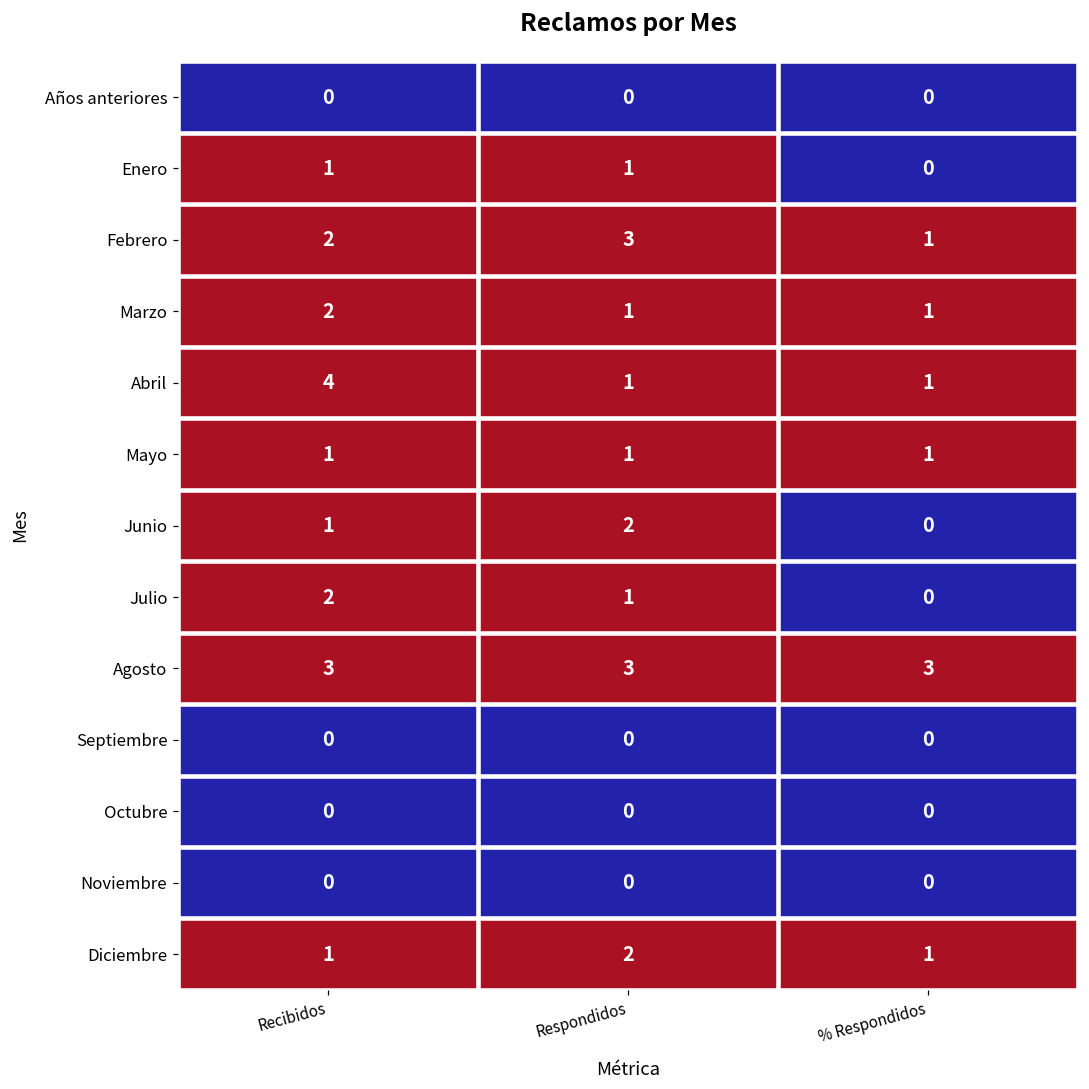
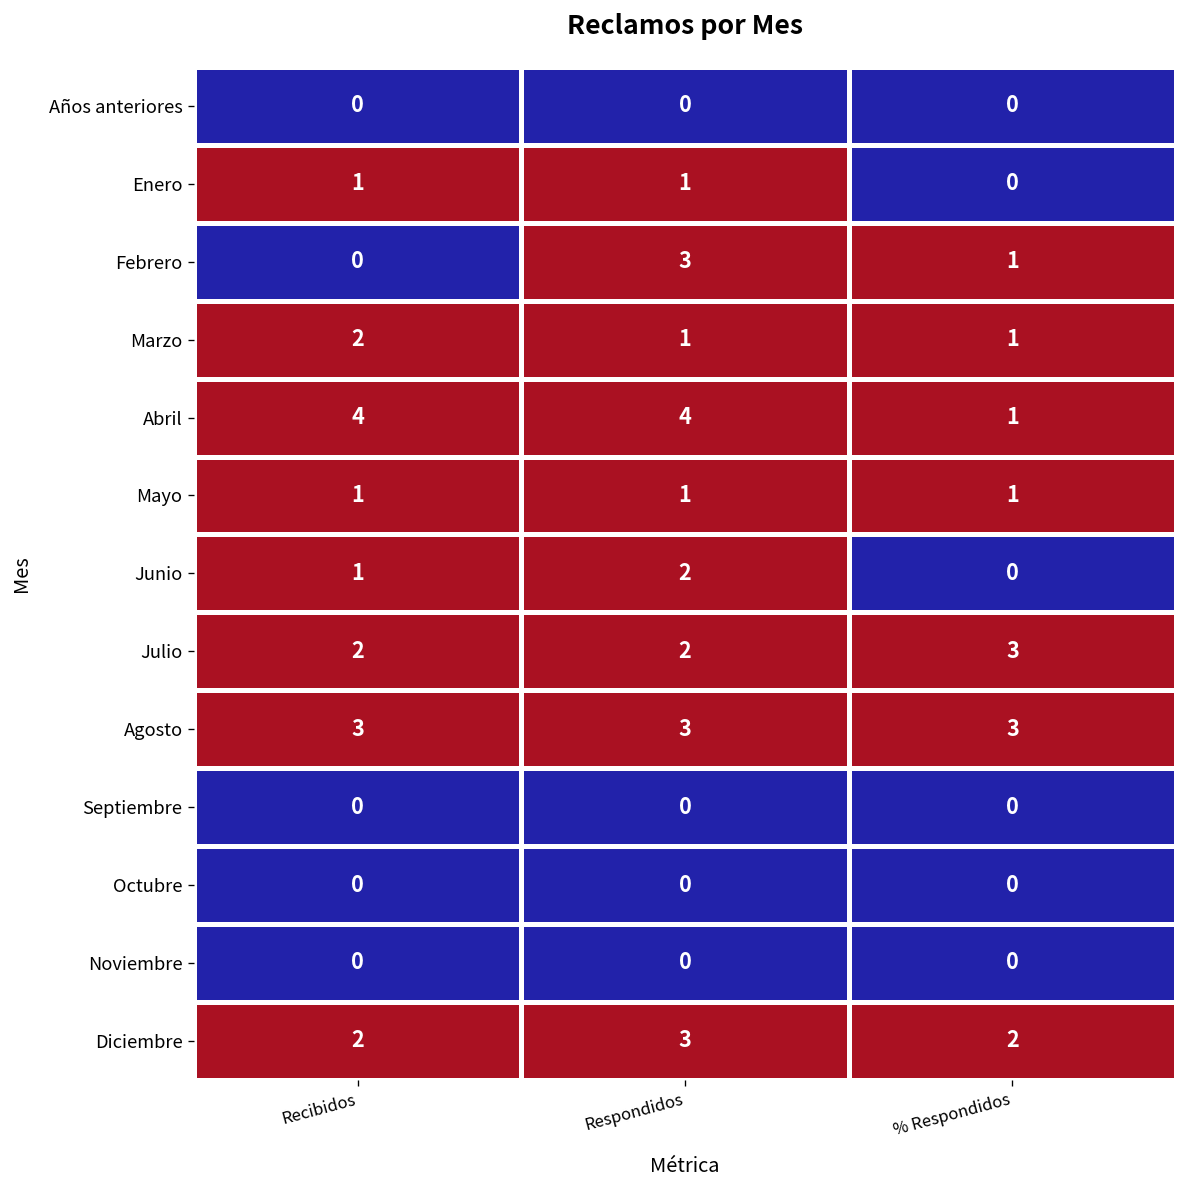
Febrero, Recibidos: 2 -> 0
Abril, Respondidos: 1 -> 4
Julio, Respondidos: 1 -> 2
Julio, % Respondidos: 0 -> 3
Diciembre, Recibidos: 1 -> 2
Diciembre, Respondidos: 2 -> 3
Diciembre, % Respondidos: 1 -> 2
